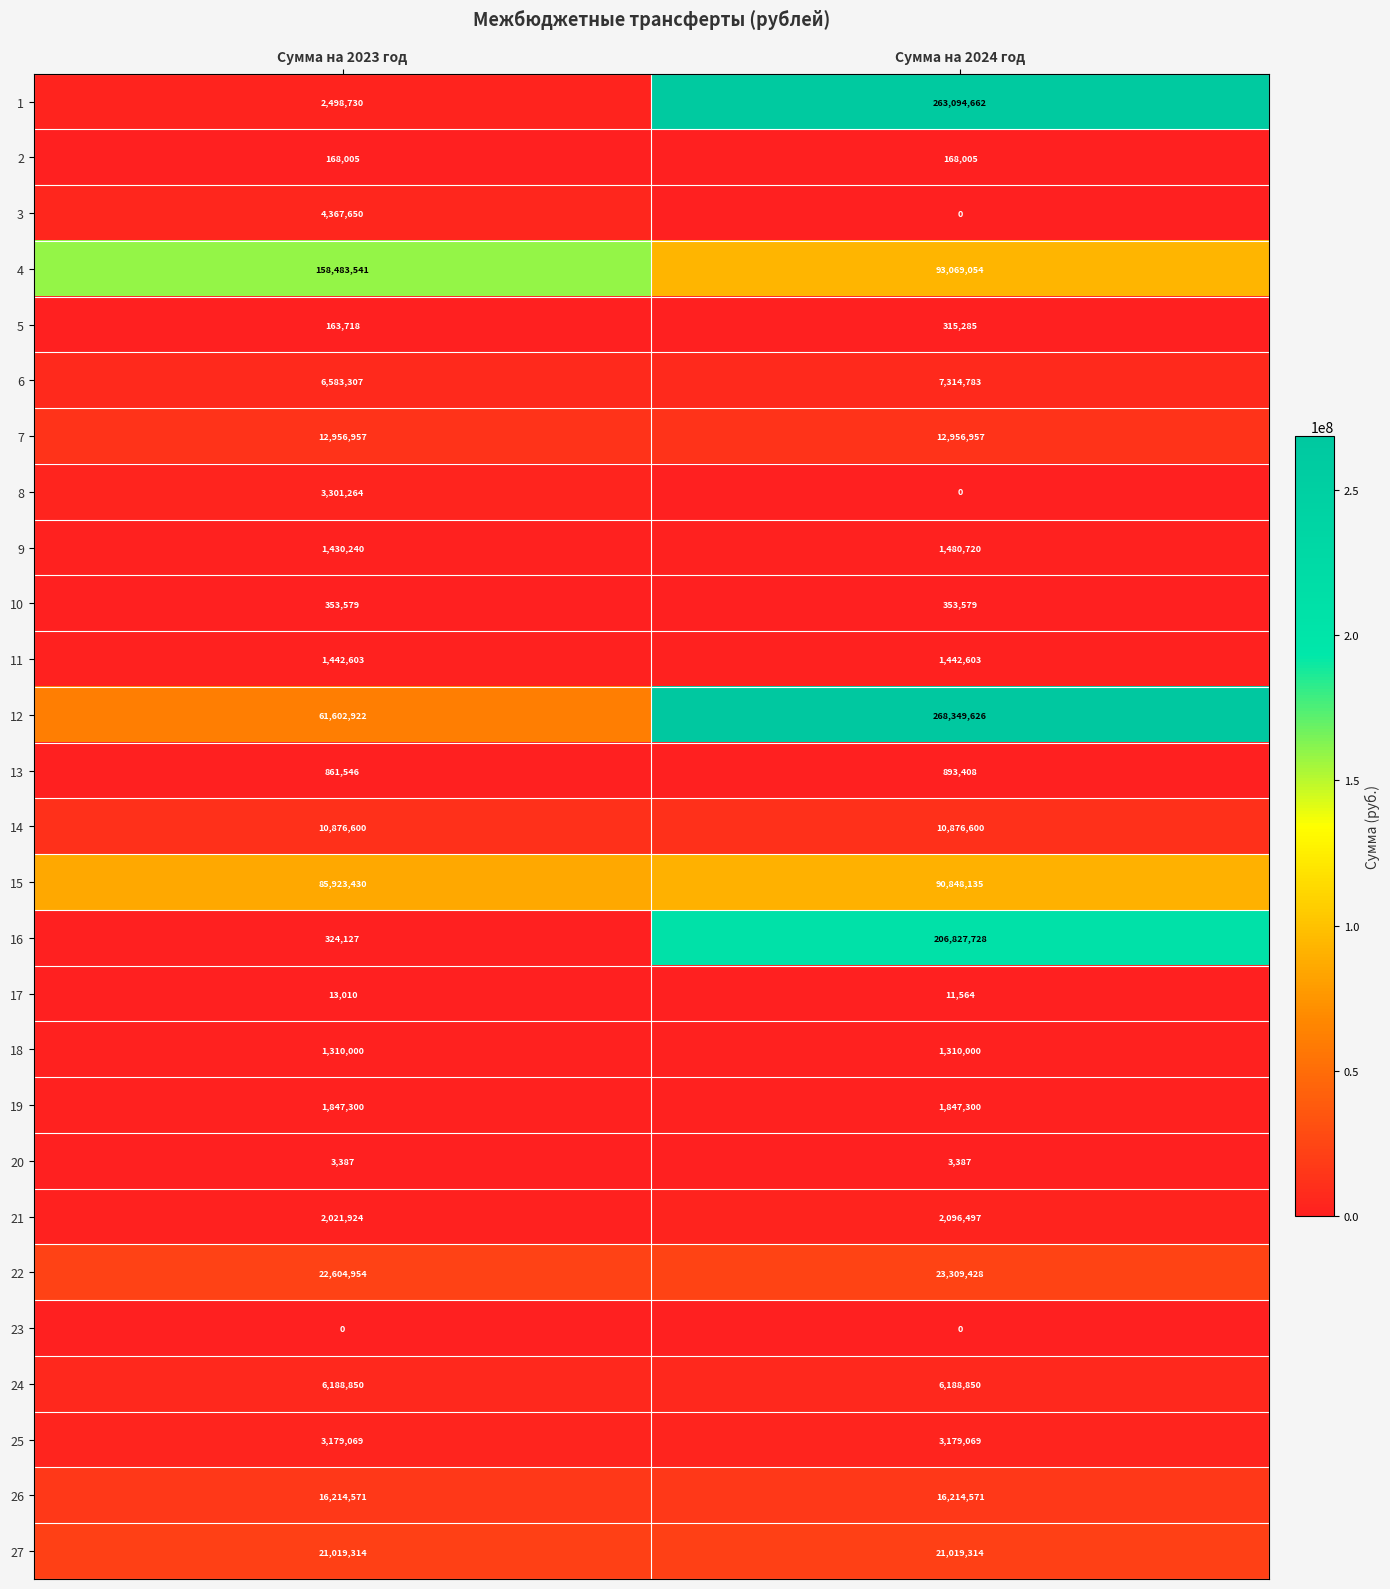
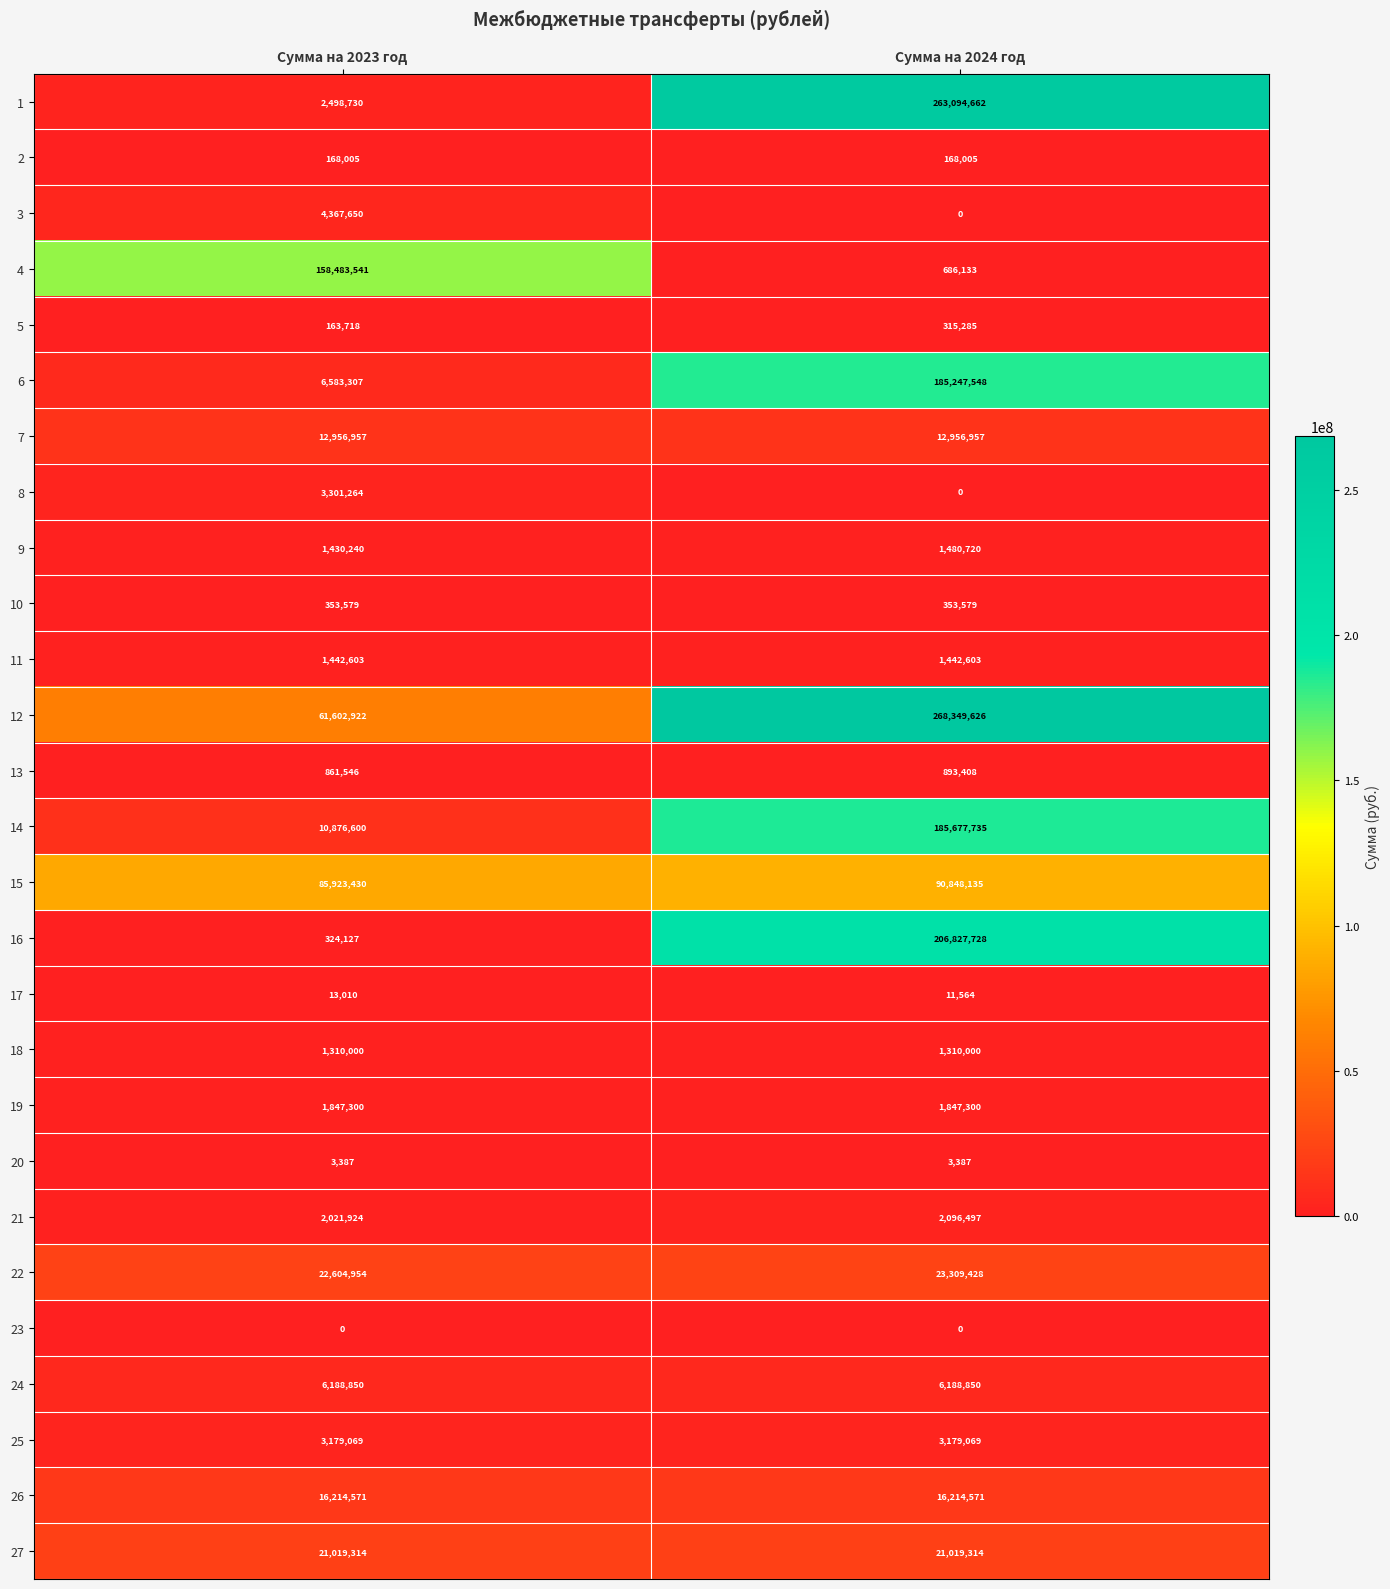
4, Сумма на 2024 год: 93,069,054 -> 686,133
6, Сумма на 2024 год: 7,314,783 -> 185,247,548
14, Сумма на 2024 год: 10,876,600 -> 185,677,735
